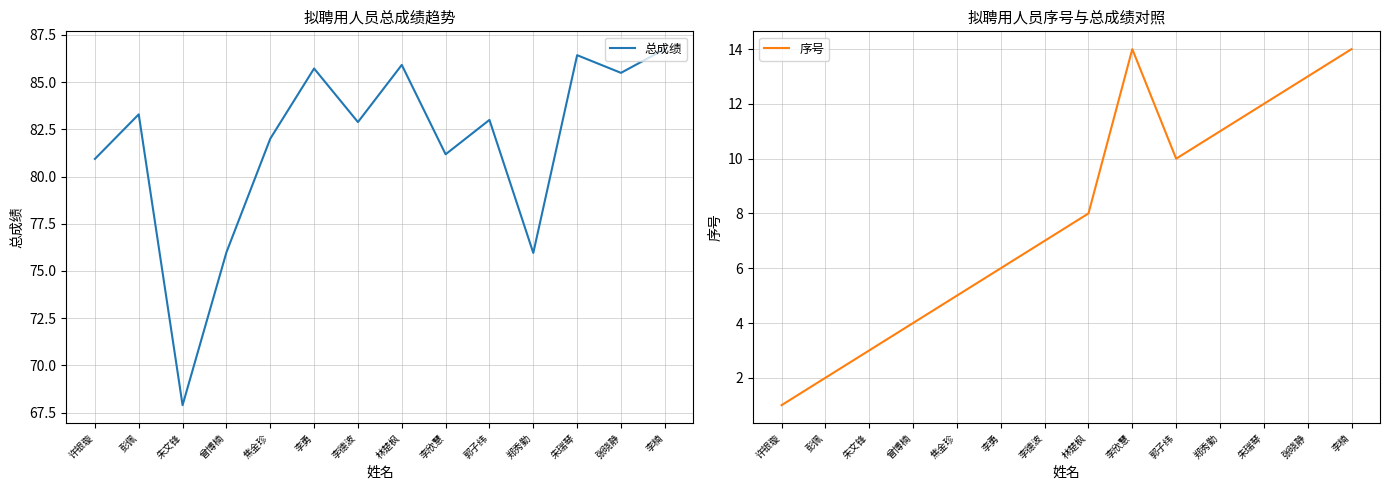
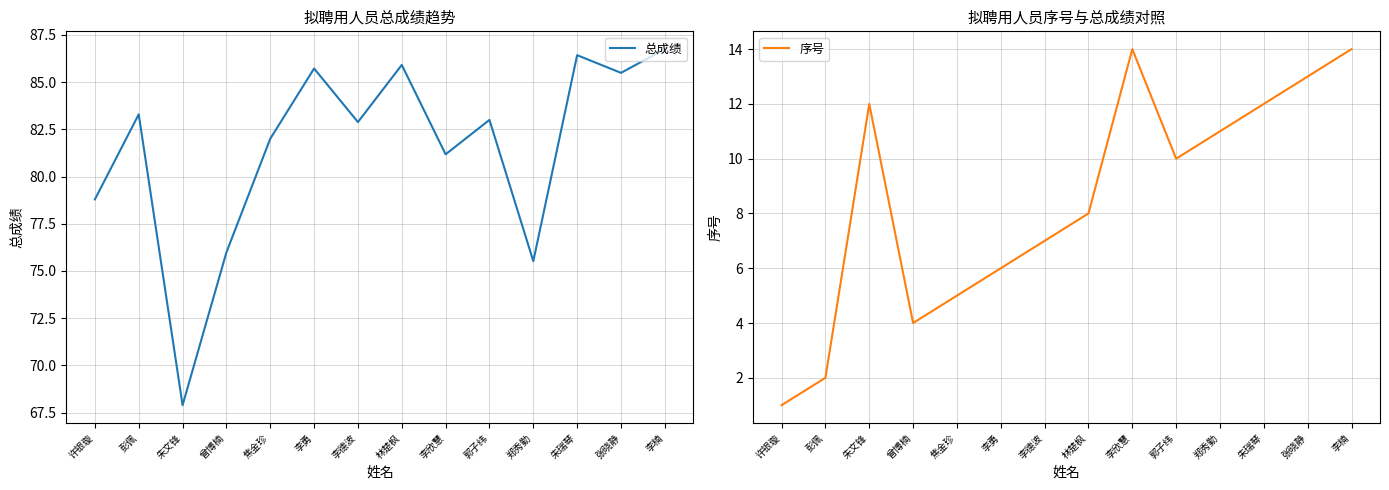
拟聘用人员总成绩趋势, 许银璇: 80.9 -> 78.8
拟聘用人员总成绩趋势, 郑秀勤: 76.0 -> 75.5
拟聘用人员序号与总成绩对照, 朱文锋: 3 -> 12
